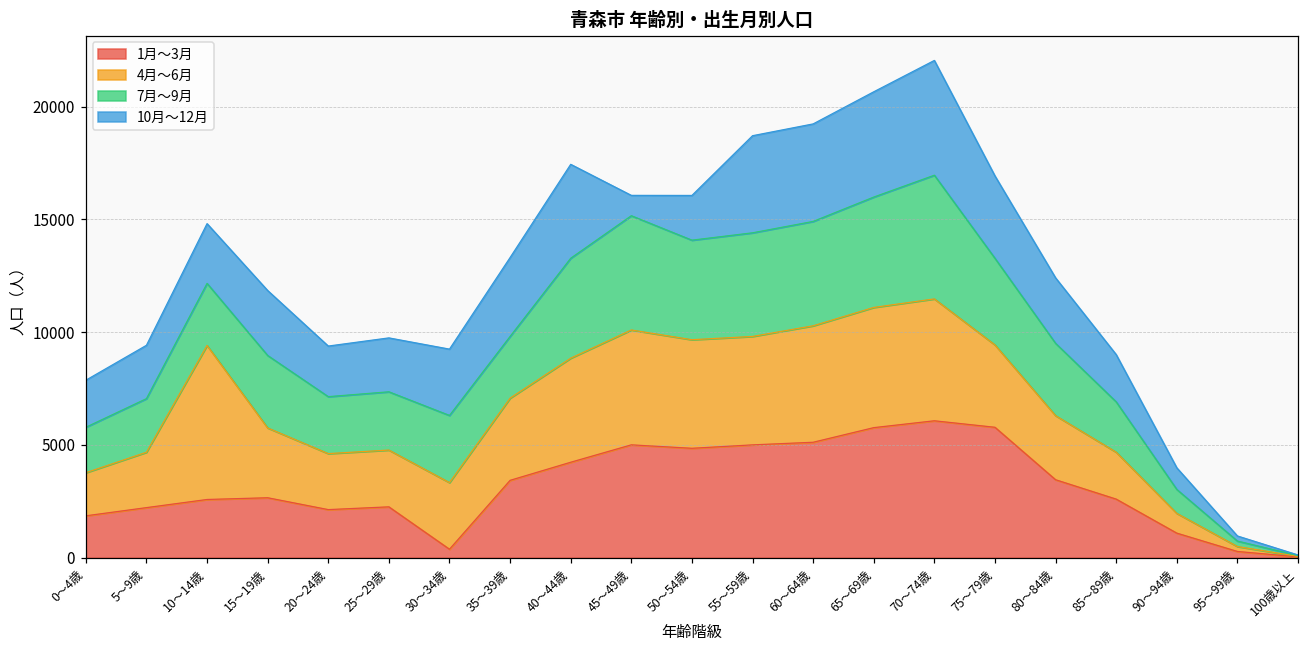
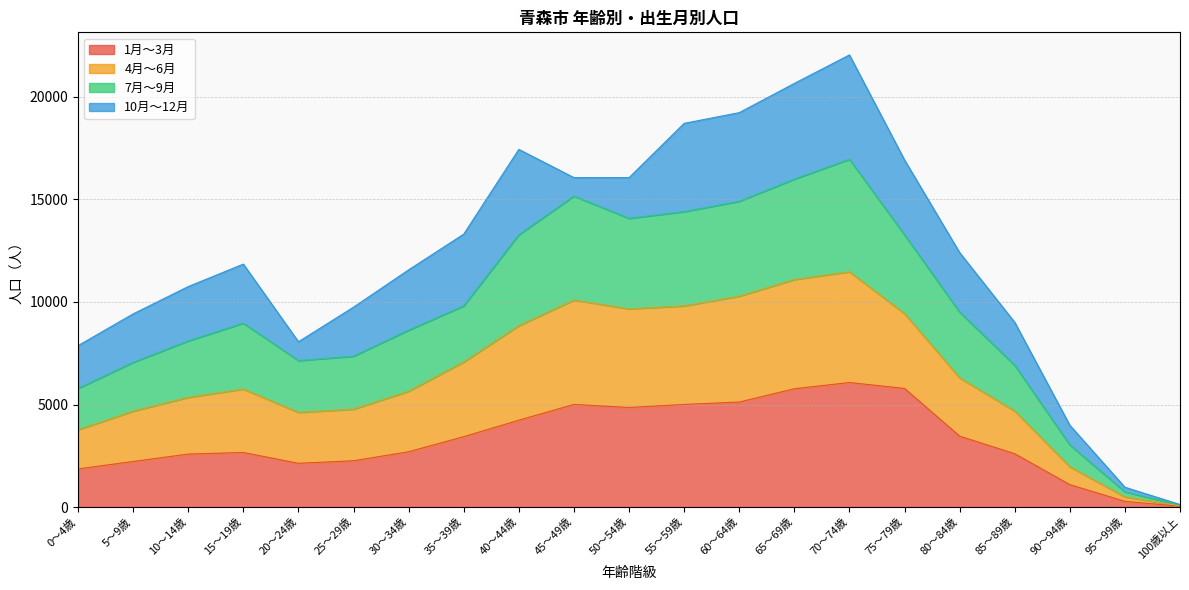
4月～6月, 10～14歳: 6800 -> 2800
10月～12月, 20～24歳: 2200 -> 900
1月～3月, 30～34歳: 400 -> 2700
